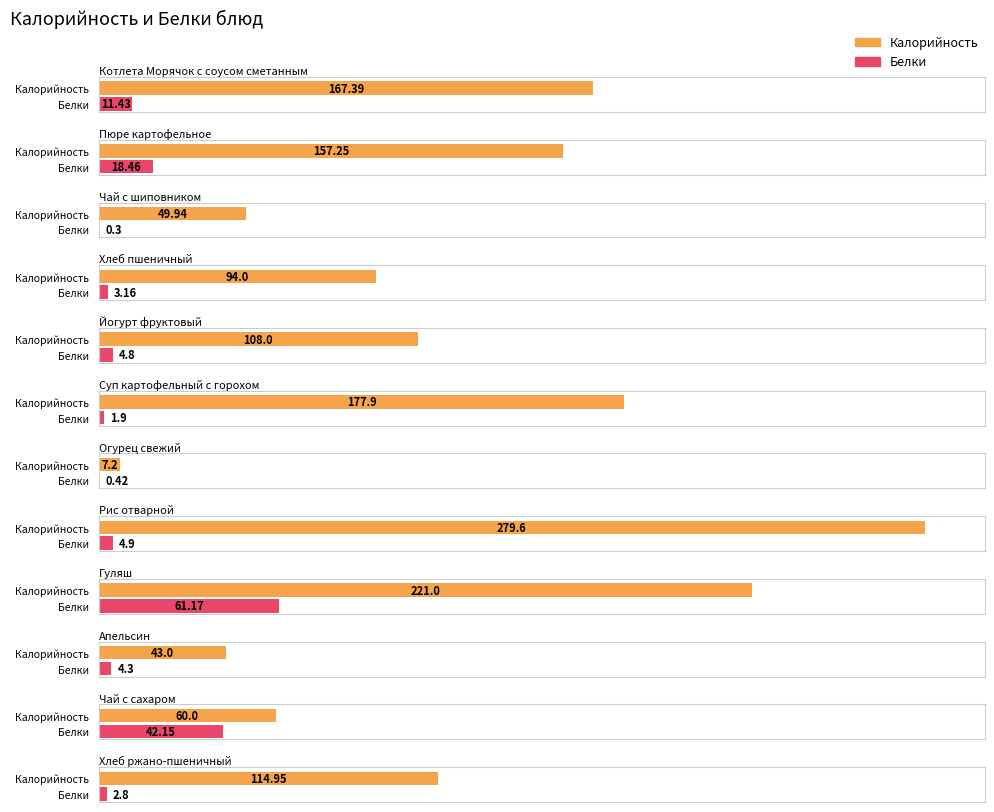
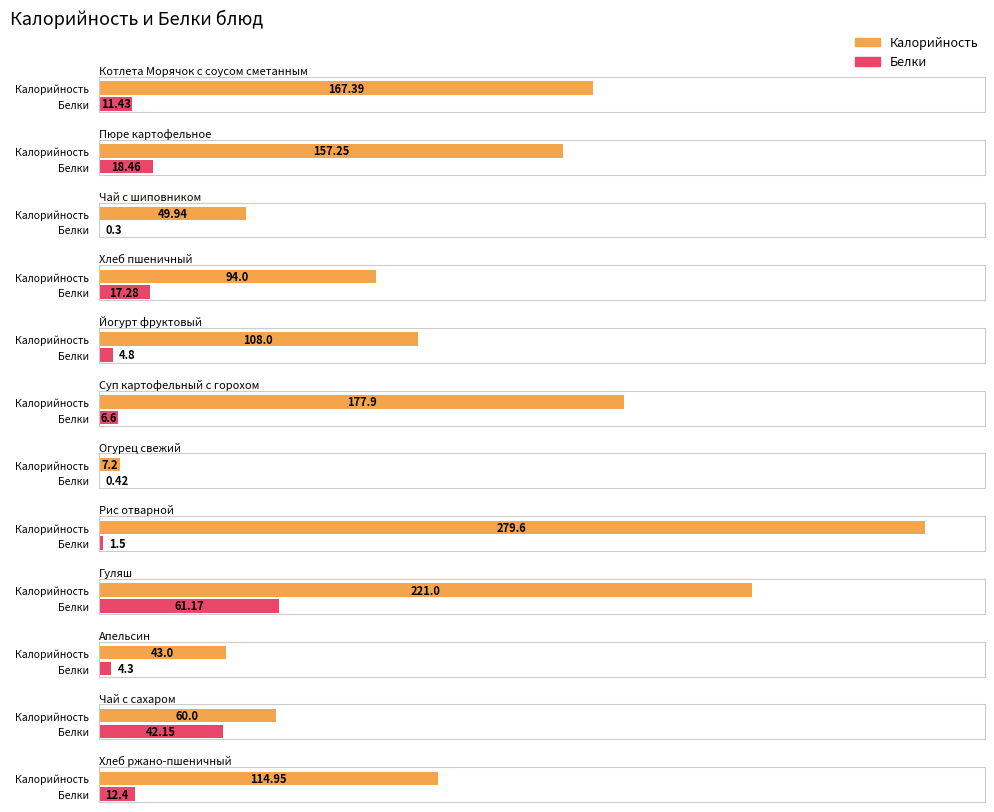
Хлеб пшеничный, Белки: 3.16 -> 17.28
Суп картофельный с горохом, Белки: 1.9 -> 6.6
Рис отварной, Белки: 4.9 -> 1.5
Хлеб ржано-пшеничный, Белки: 2.8 -> 12.4
